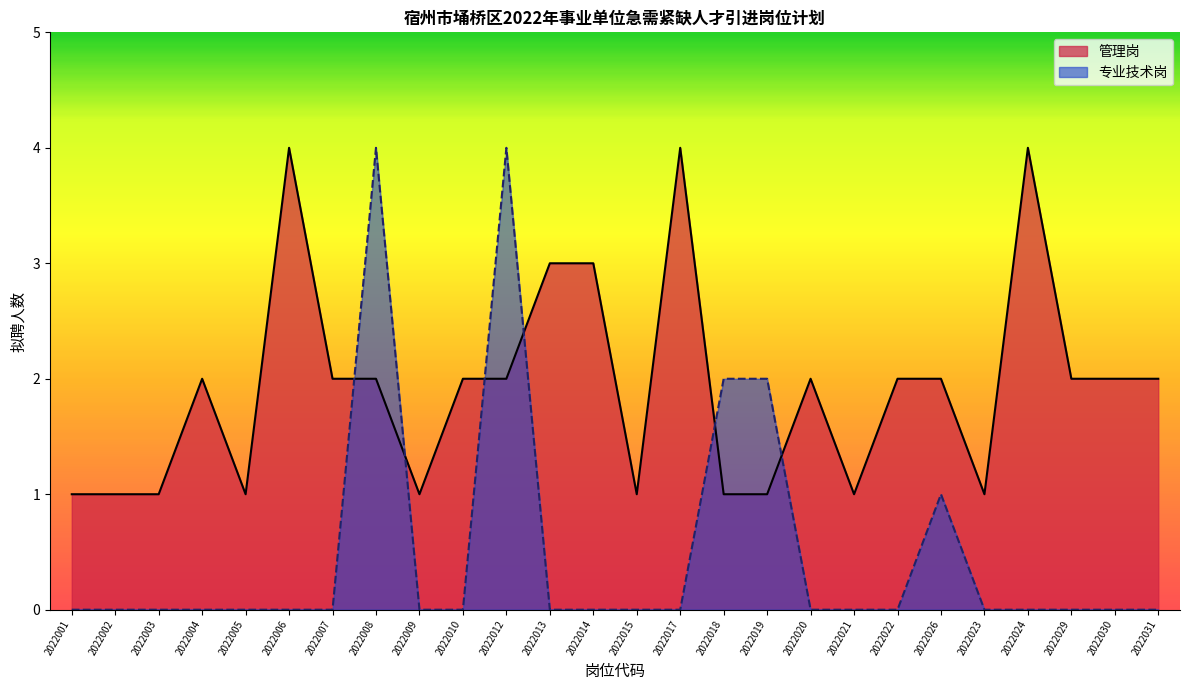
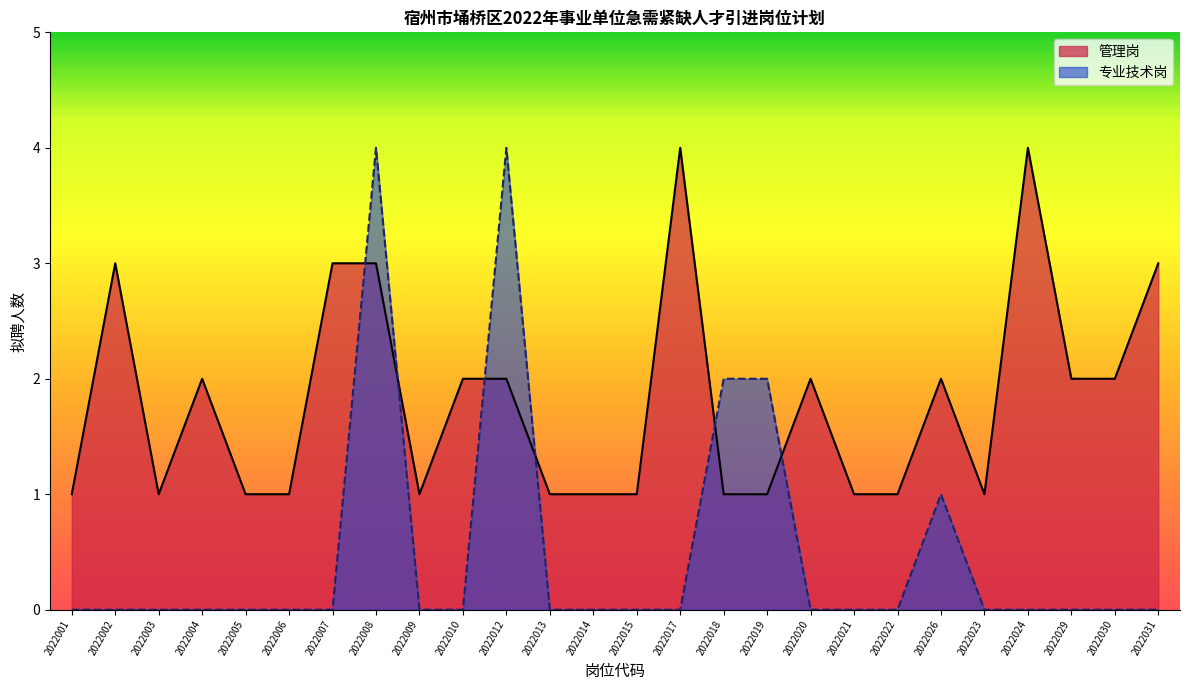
管理岗, 2022002: 1 -> 3
管理岗, 2022006: 4 -> 1
管理岗, 2022007: 2 -> 3
管理岗, 2022008: 2 -> 3
管理岗, 2022013: 3 -> 1
管理岗, 2022014: 3 -> 1
管理岗, 2022022: 2 -> 1
管理岗, 2022031: 2 -> 3
